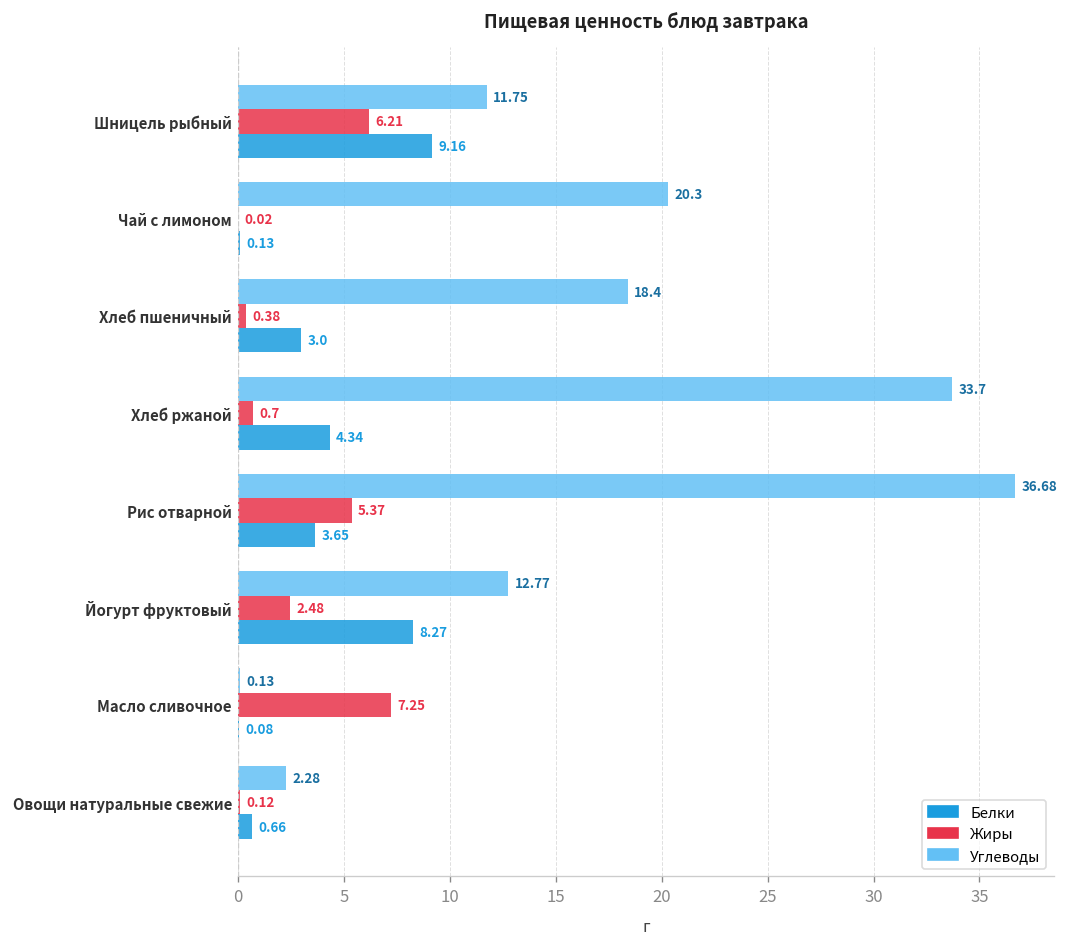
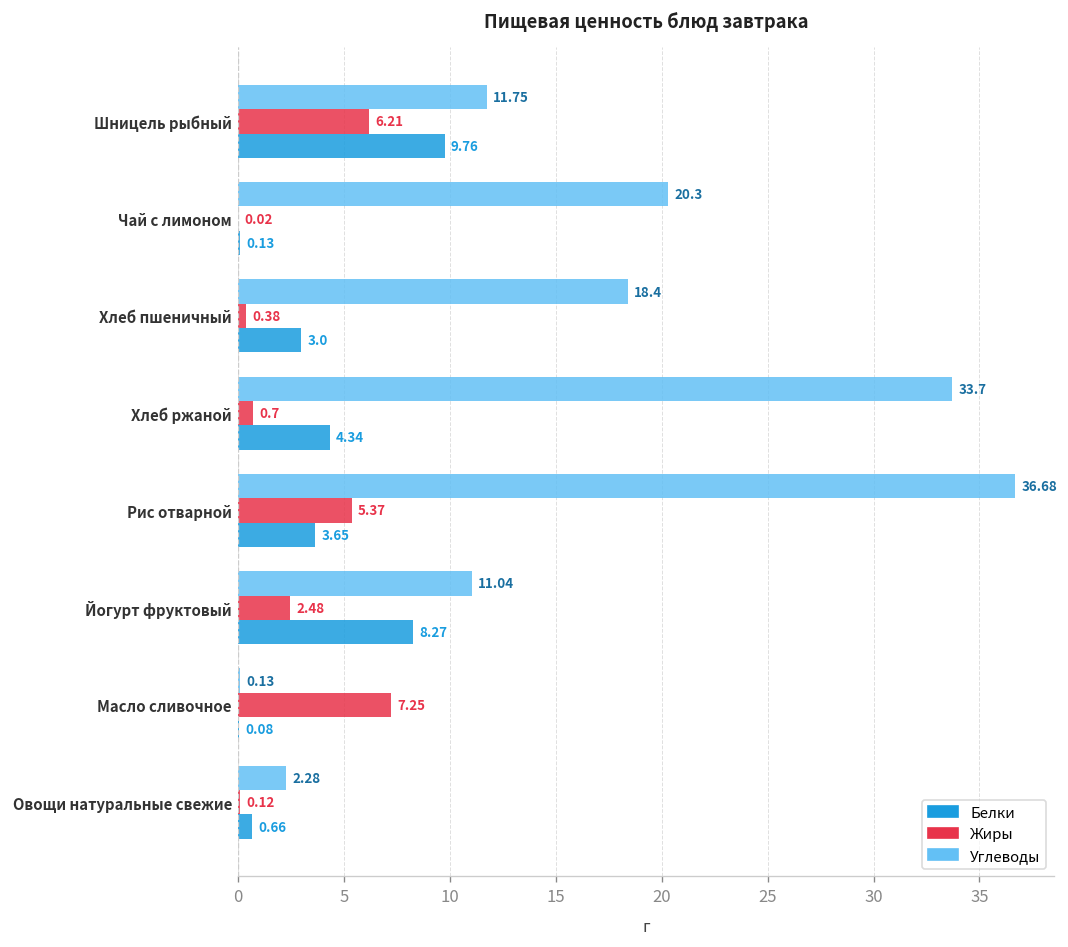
Белки, Шницель рыбный: 9.16 -> 9.76
Углеводы, Йогурт фруктовый: 12.77 -> 11.04
